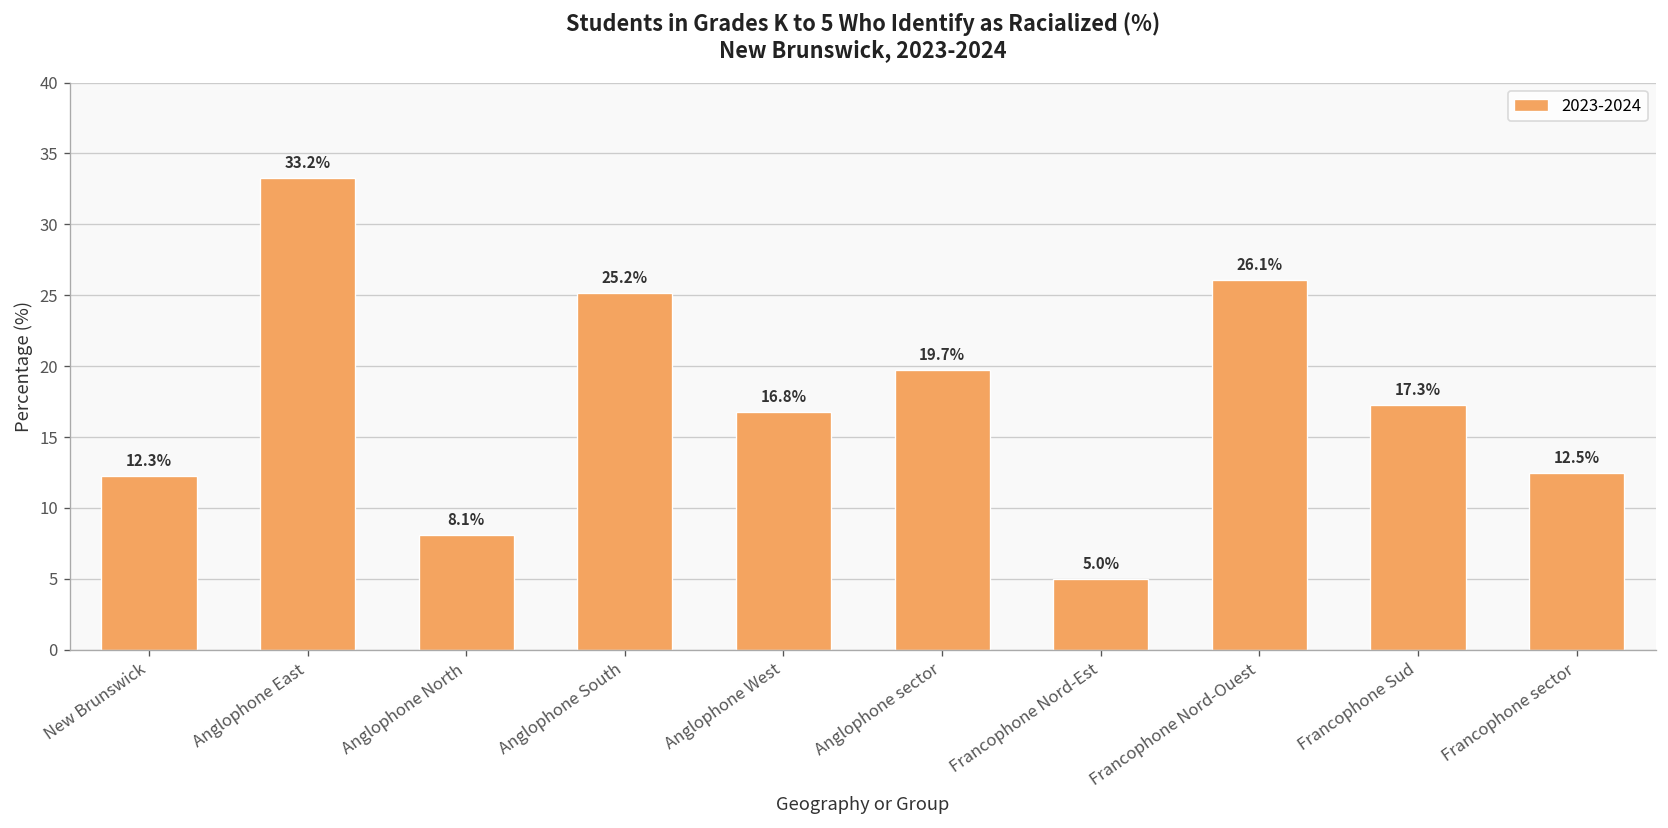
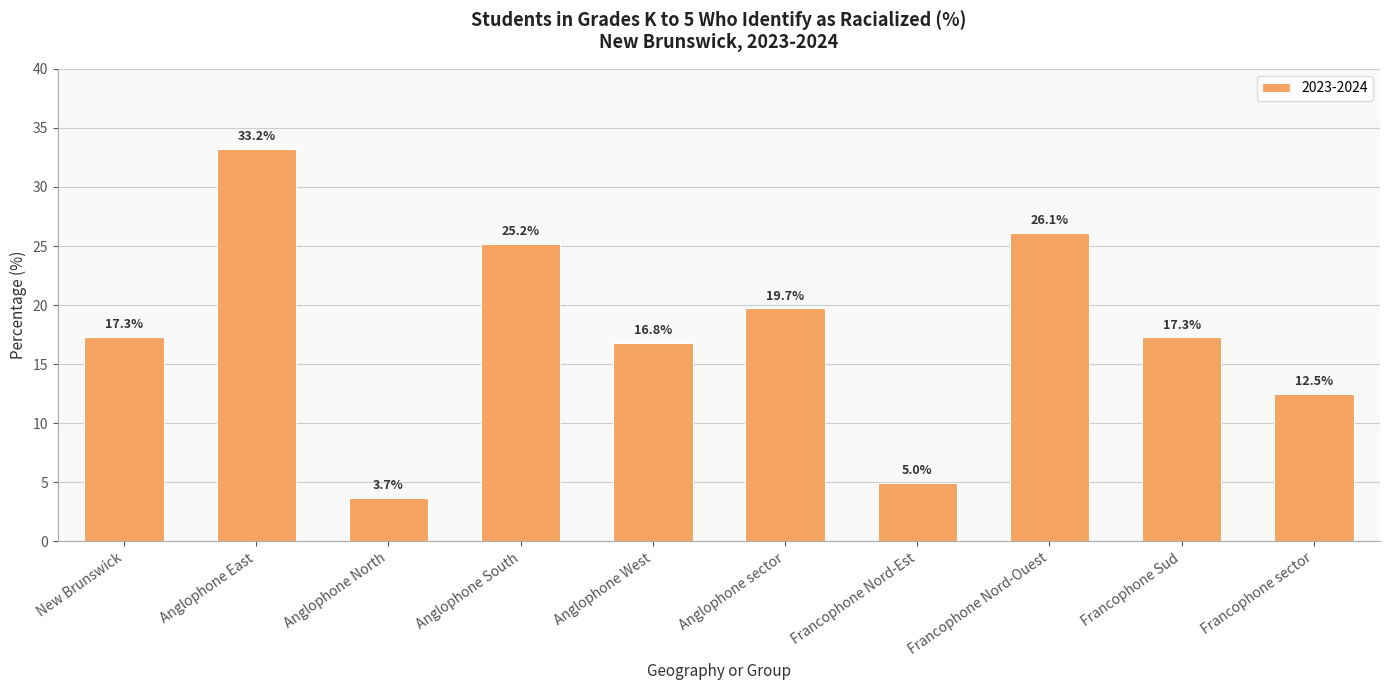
New Brunswick: 12.3% -> 17.3%
Anglophone North: 8.1% -> 3.7%
